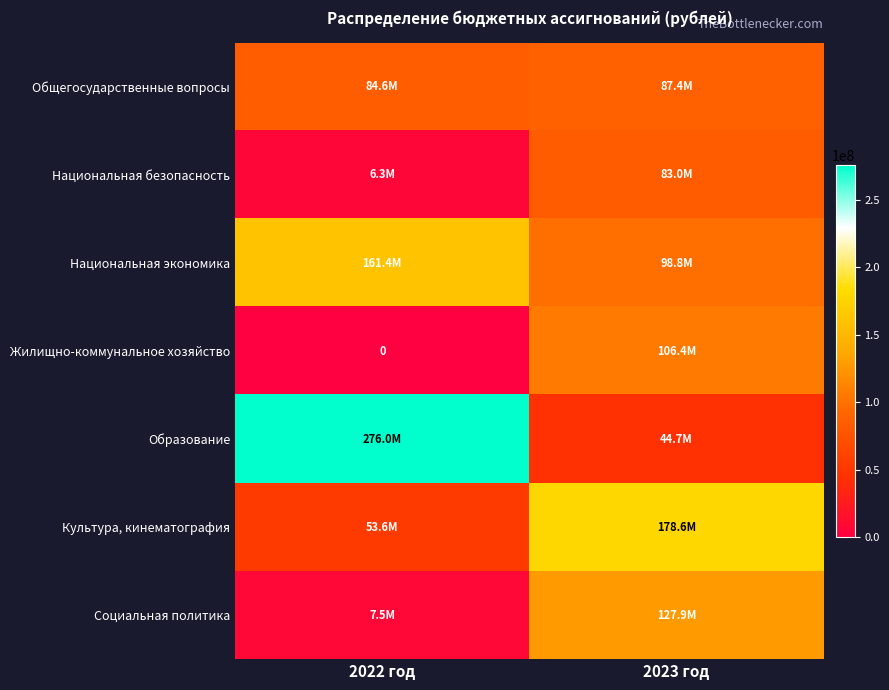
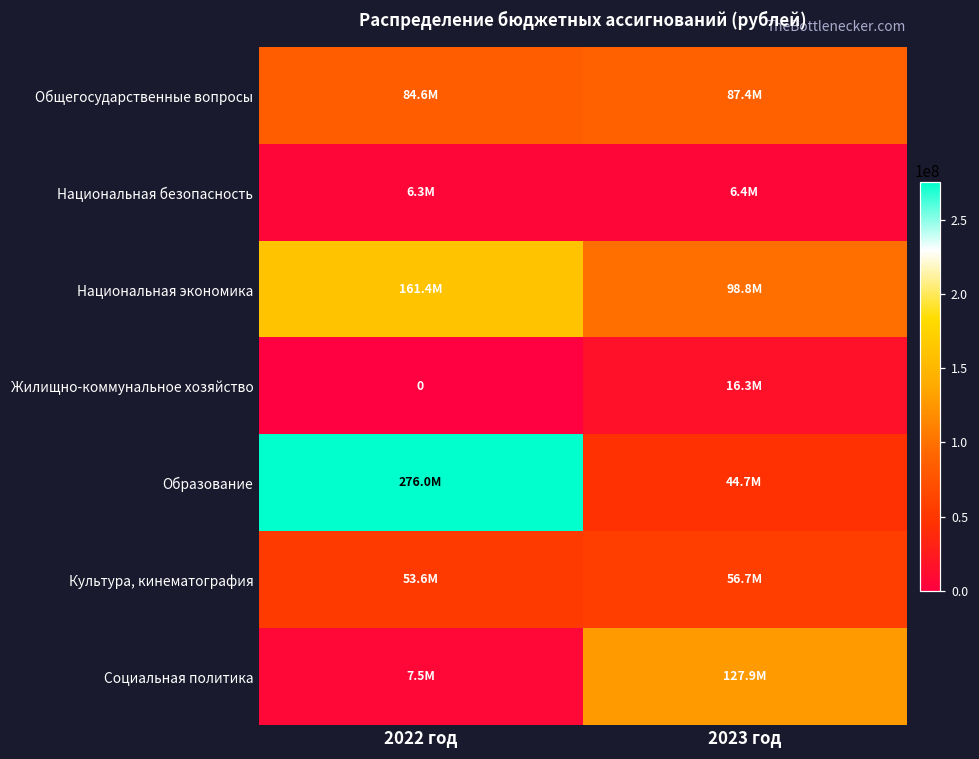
Национальная безопасность, 2023 год: 83.0M -> 6.4M
Жилищно-коммунальное хозяйство, 2023 год: 106.4M -> 16.3M
Культура, кинематография, 2023 год: 178.6M -> 56.7M
